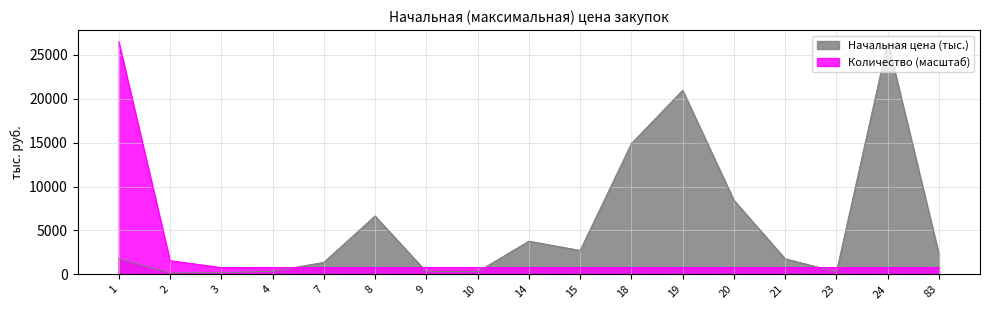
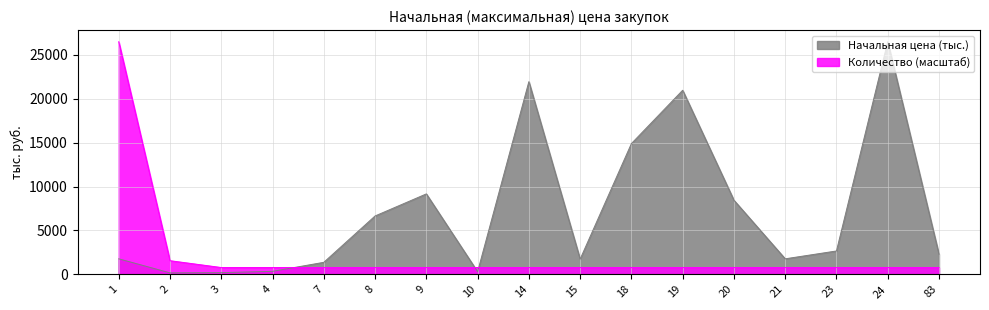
Начальная цена (тыс.), 9: 0 -> 9000
Начальная цена (тыс.), 14: 4000 -> 22000
Начальная цена (тыс.), 15: 3000 -> 2000
Начальная цена (тыс.), 23: 0 -> 3000
